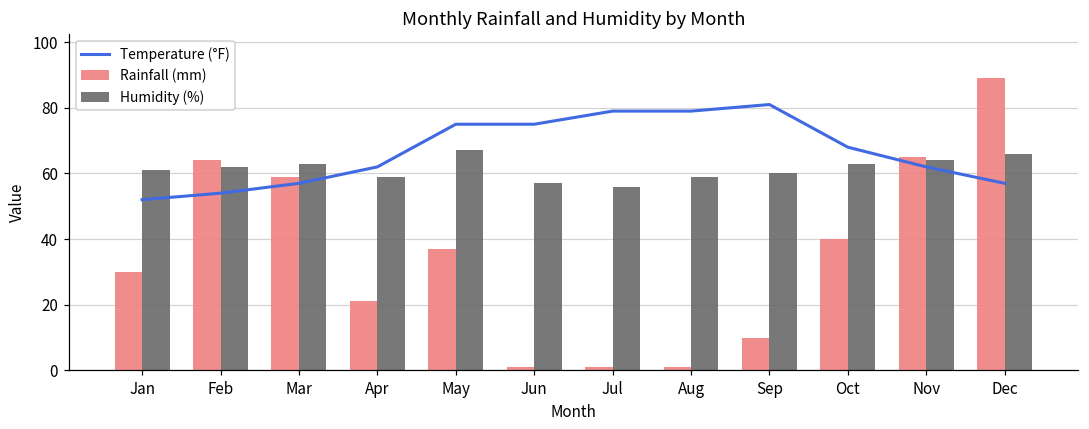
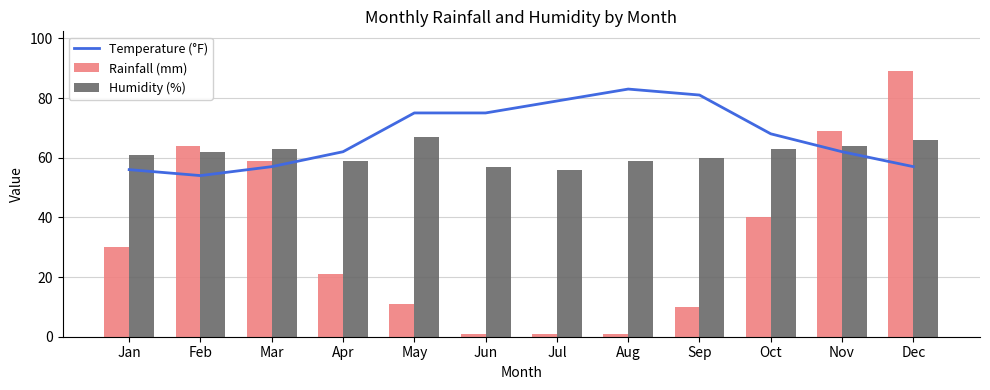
Temperature (°F), Jan: 52 -> 56
Rainfall (mm), May: 37 -> 11
Temperature (°F), Aug: 79 -> 83
Rainfall (mm), Nov: 65 -> 69
